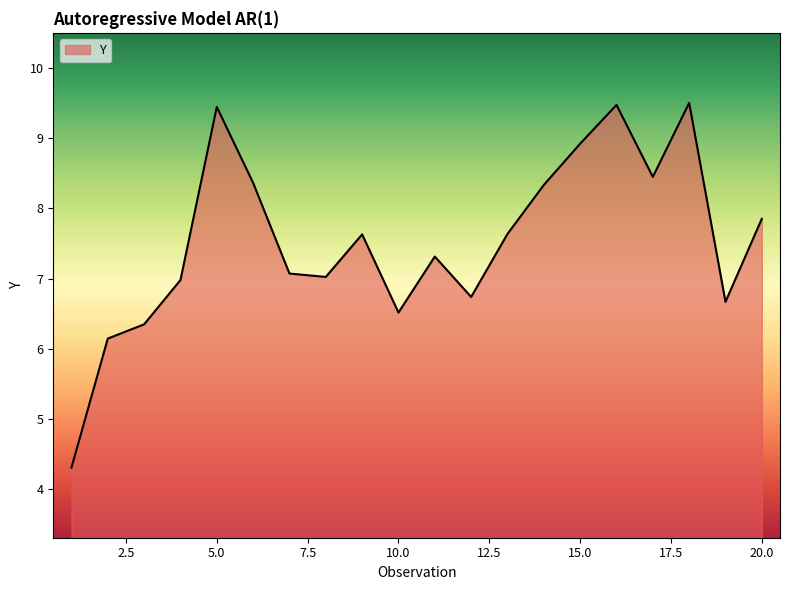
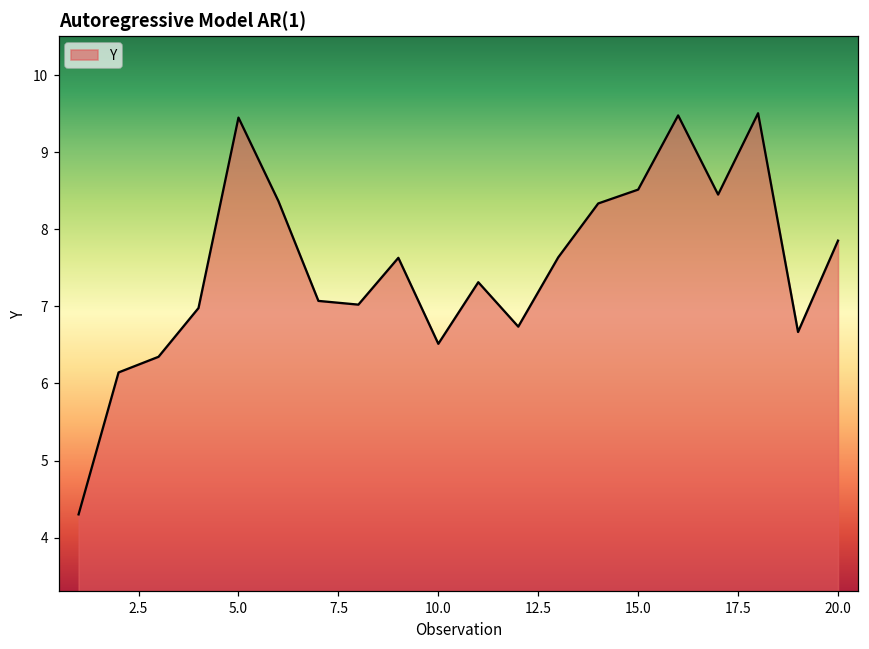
15.0: 8.9 -> 8.5
